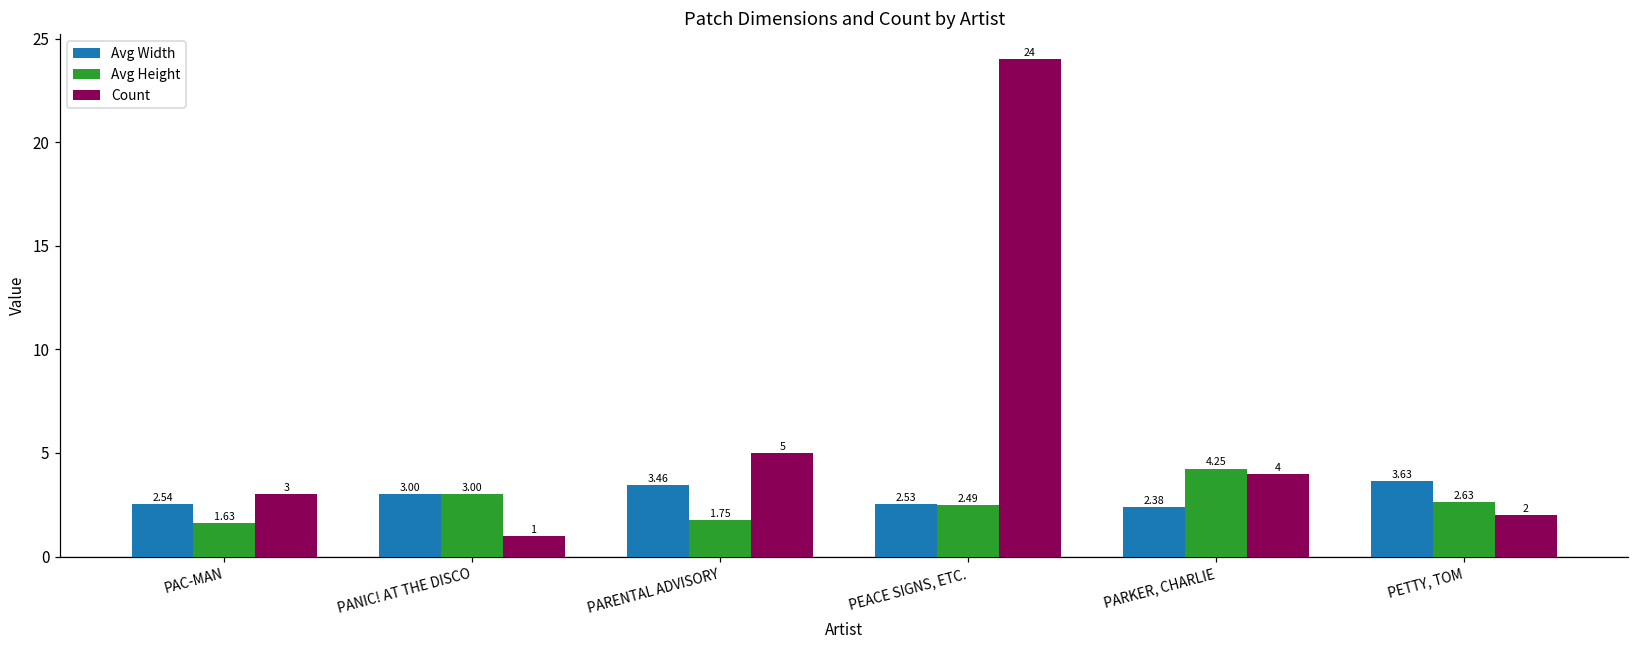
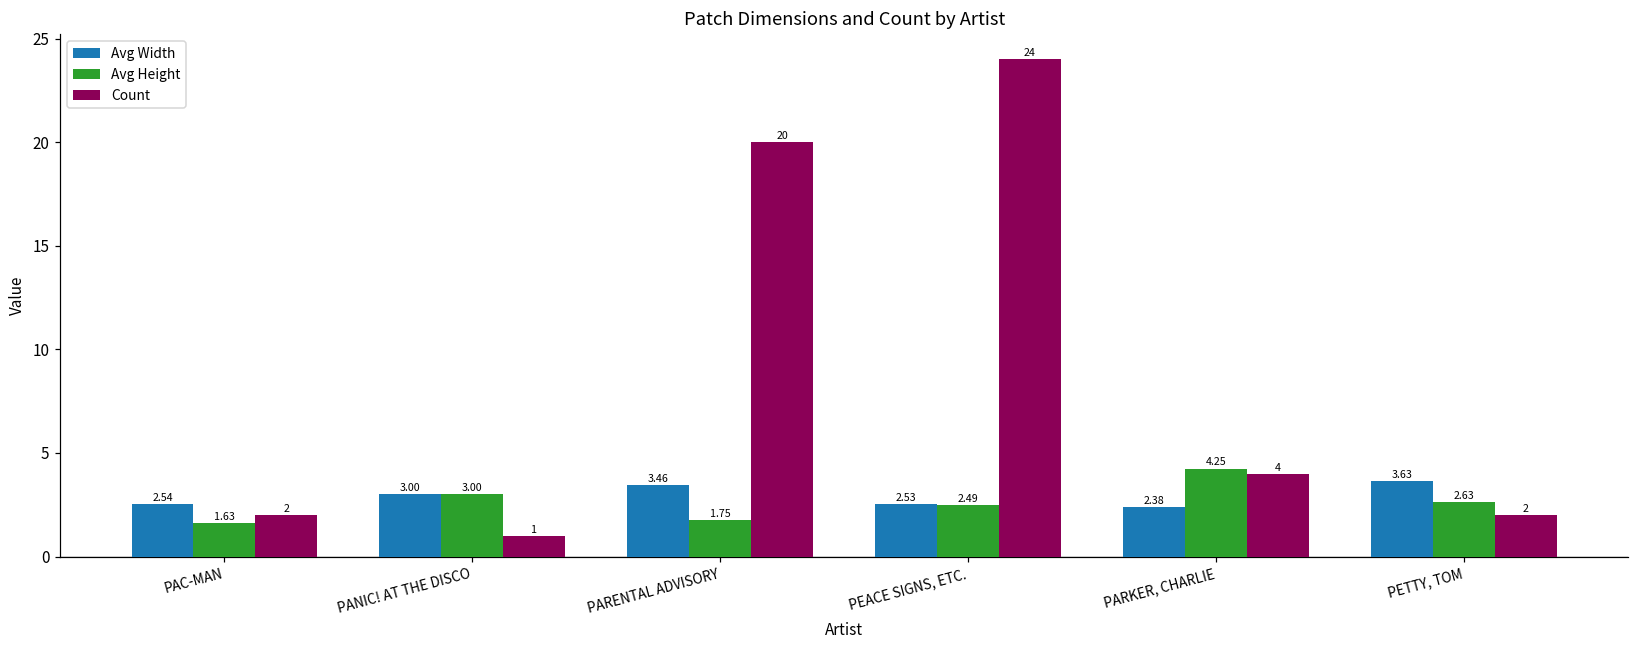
Count, PAC-MAN: 3 -> 2
Count, PARENTAL ADVISORY: 5 -> 20
